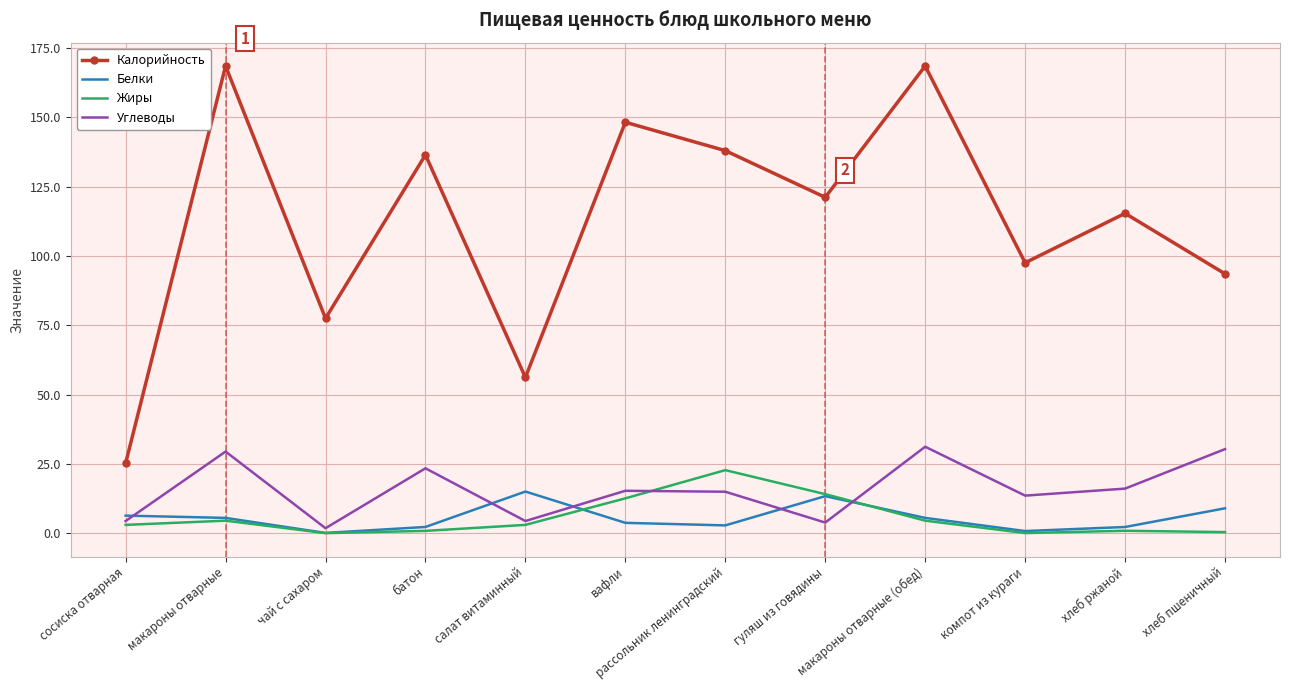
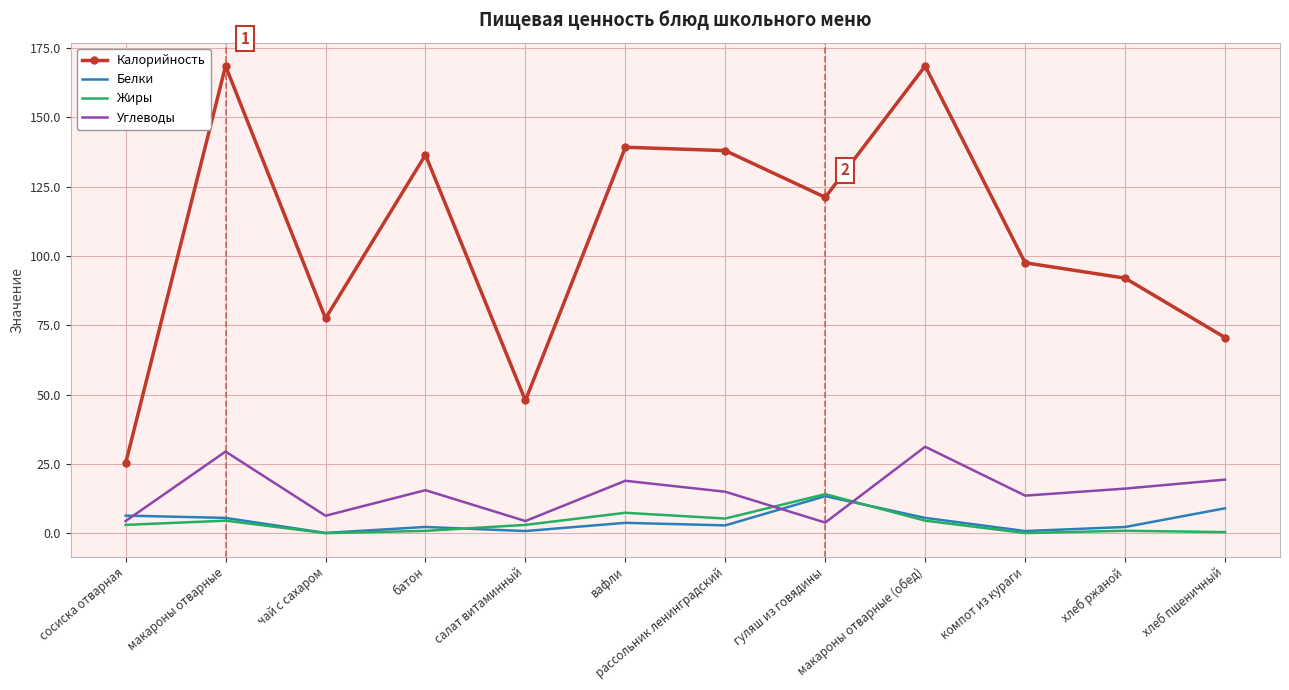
Углеводы, чай с сахаром: 2 -> 6
Углеводы, батон: 23 -> 16
Калорийность, салат витаминный: 56 -> 48
Белки, салат витаминный: 15 -> 1
Калорийность, вафли: 148 -> 139
Жиры, вафли: 13 -> 7
Углеводы, вафли: 15 -> 19
Жиры, рассольник ленинградский: 23 -> 5
Калорийность, хлеб ржаной: 115 -> 92
Калорийность, хлеб пшеничный: 94 -> 71
Углеводы, хлеб пшеничный: 30 -> 19
